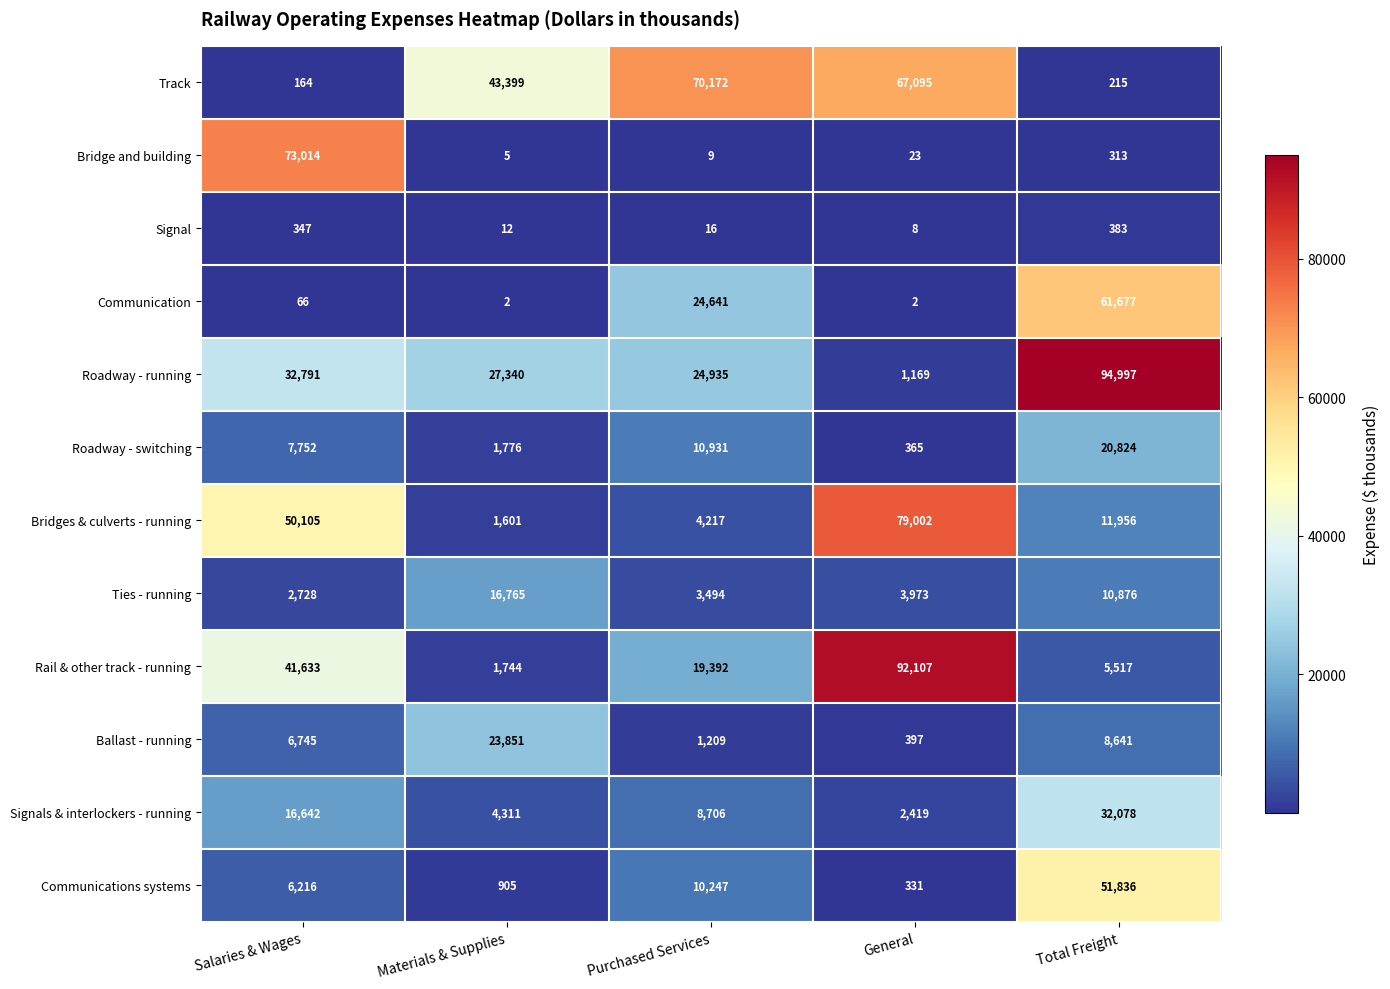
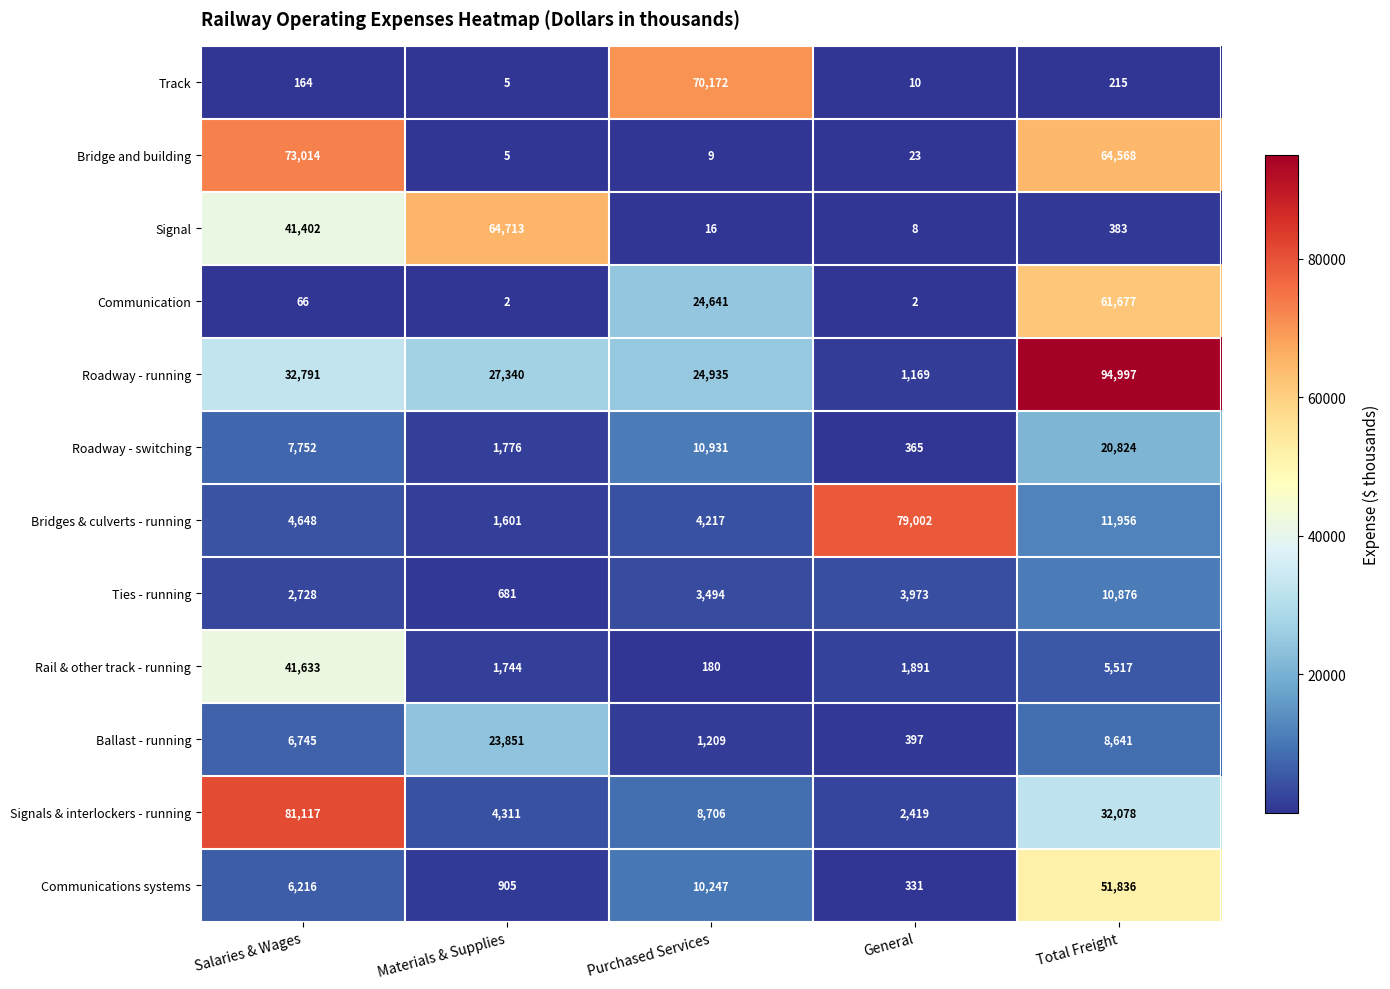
Track, Materials & Supplies: 43,399 -> 5
Track, General: 67,095 -> 10
Bridge and building, Total Freight: 313 -> 64,568
Signal, Salaries & Wages: 347 -> 41,402
Signal, Materials & Supplies: 12 -> 64,713
Bridges & culverts - running, Salaries & Wages: 50,105 -> 4,648
Ties - running, Materials & Supplies: 16,765 -> 681
Rail & other track - running, Purchased Services: 19,392 -> 180
Rail & other track - running, General: 92,107 -> 1,891
Signals & interlockers - running, Salaries & Wages: 16,642 -> 81,117
